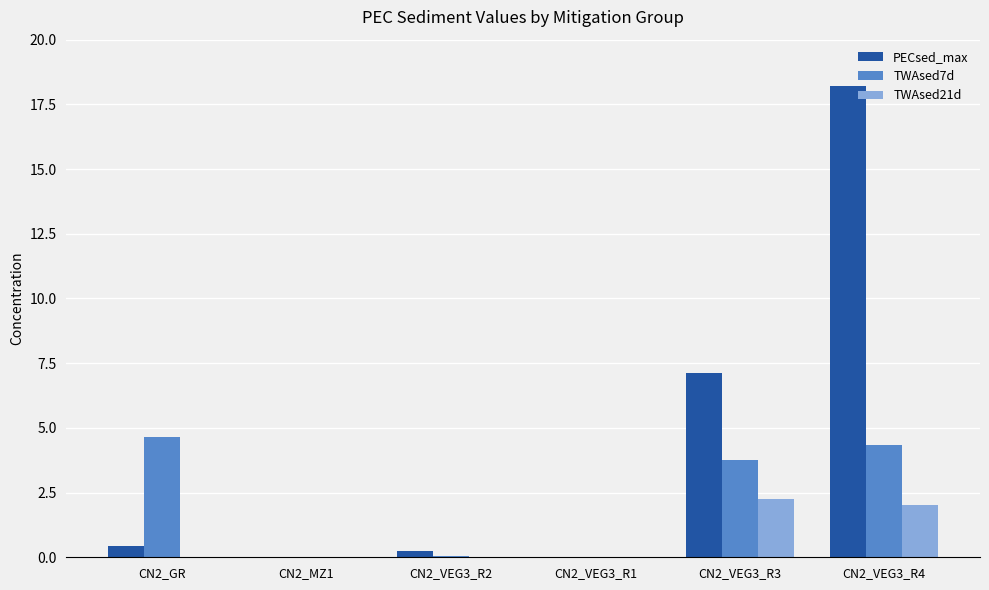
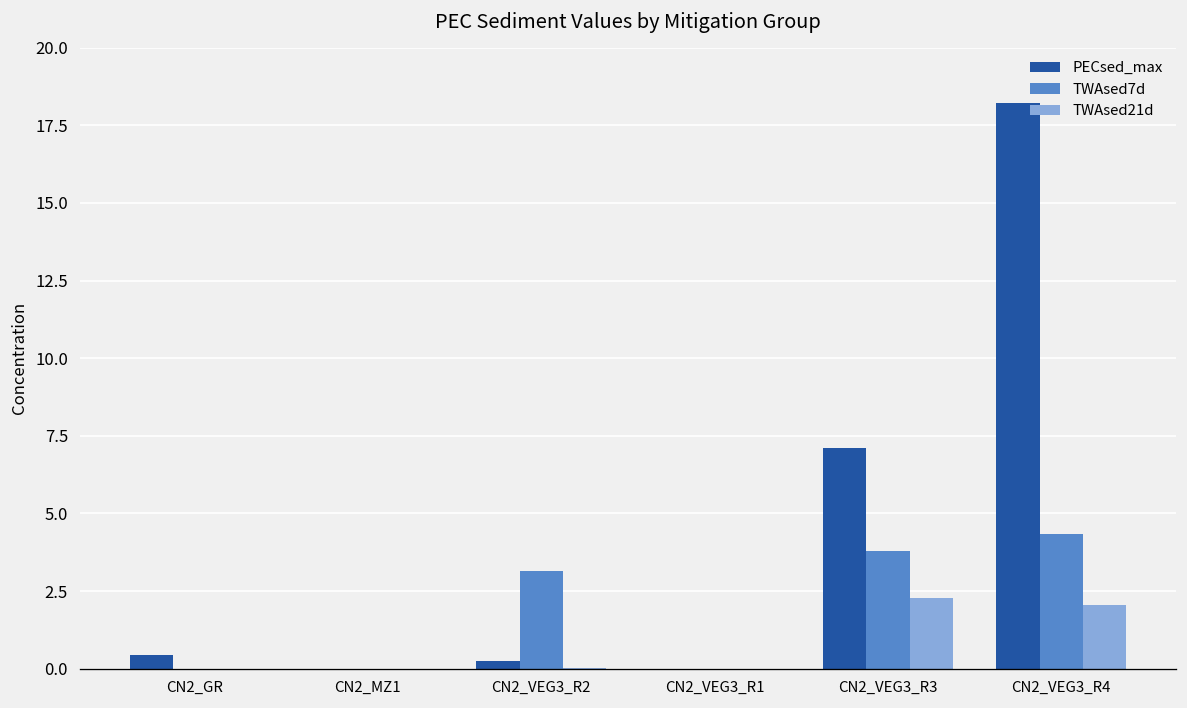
TWAsed7d, CN2_GR: 4.7 -> 0.0
TWAsed7d, CN2_VEG3_R2: 0.1 -> 3.2
